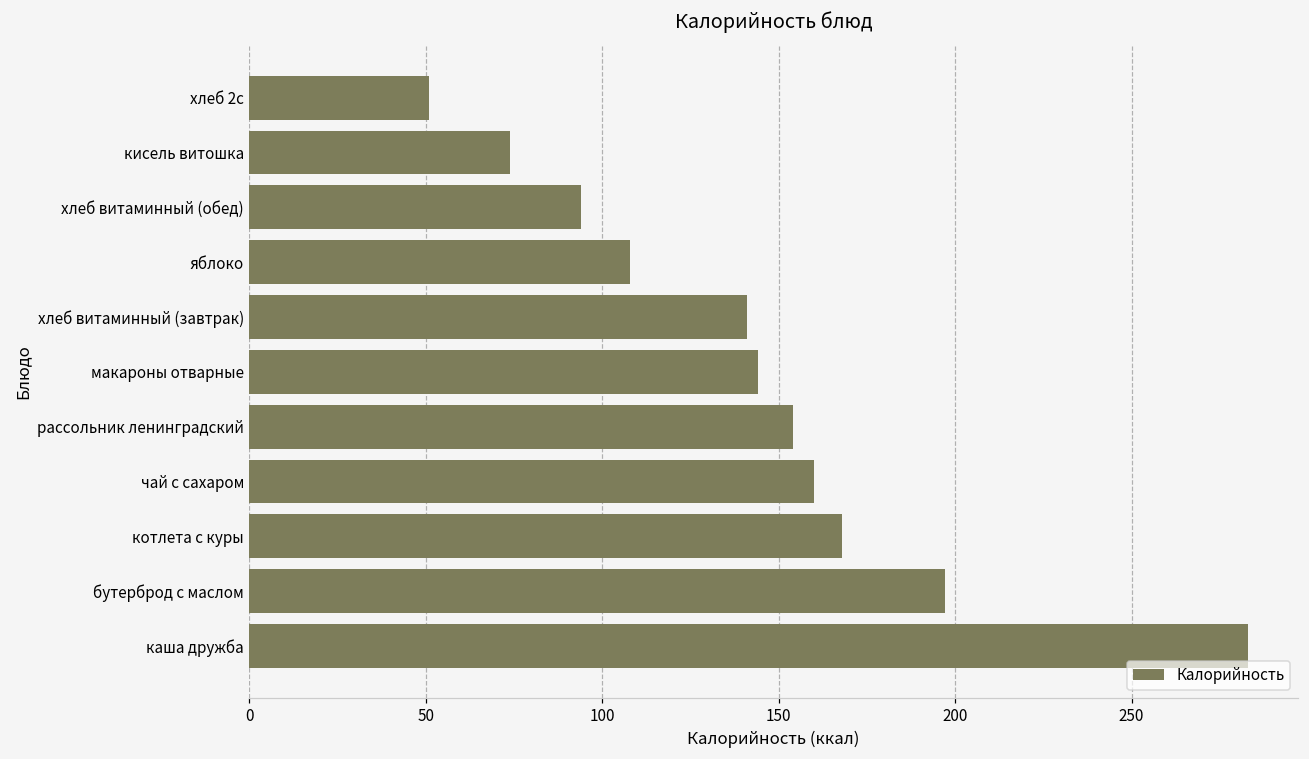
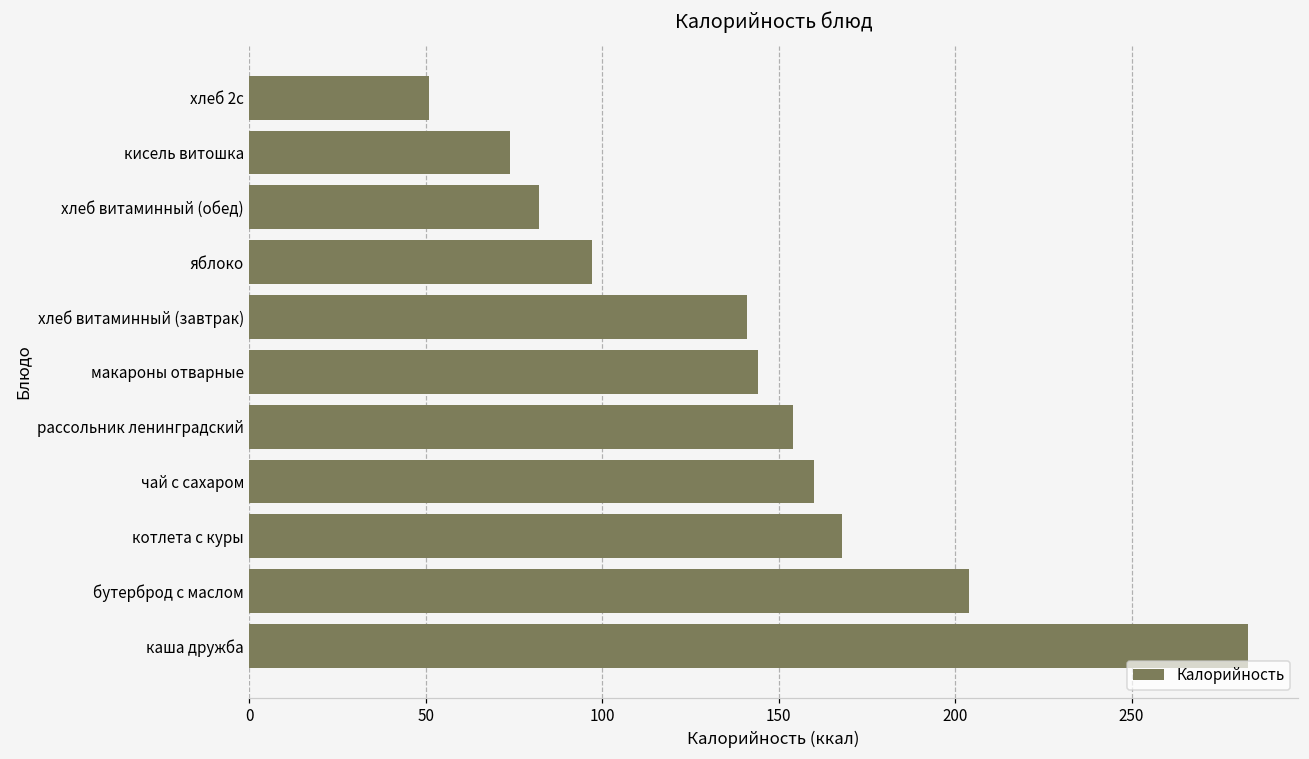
хлеб витаминный (обед): 94 -> 82
яблоко: 108 -> 97
бутерброд с маслом: 197 -> 204
